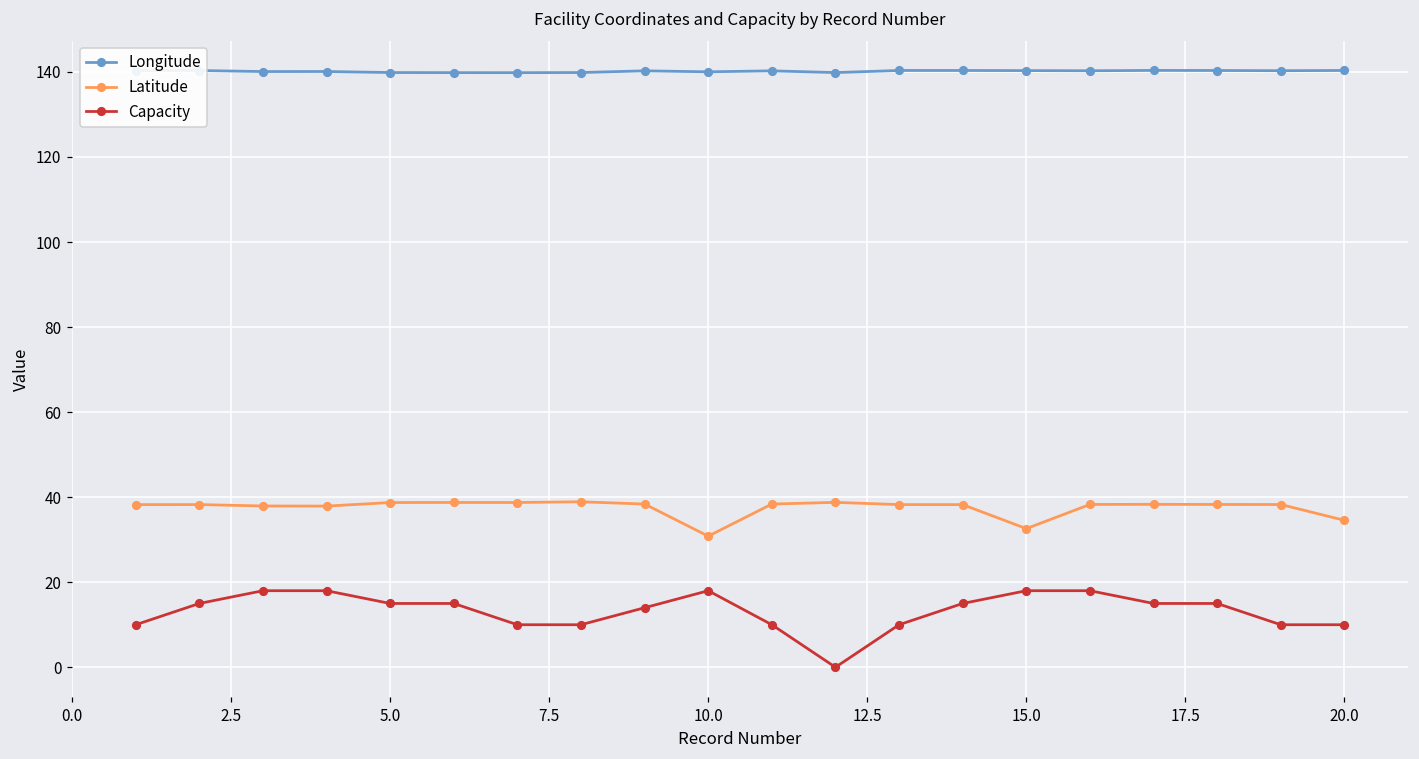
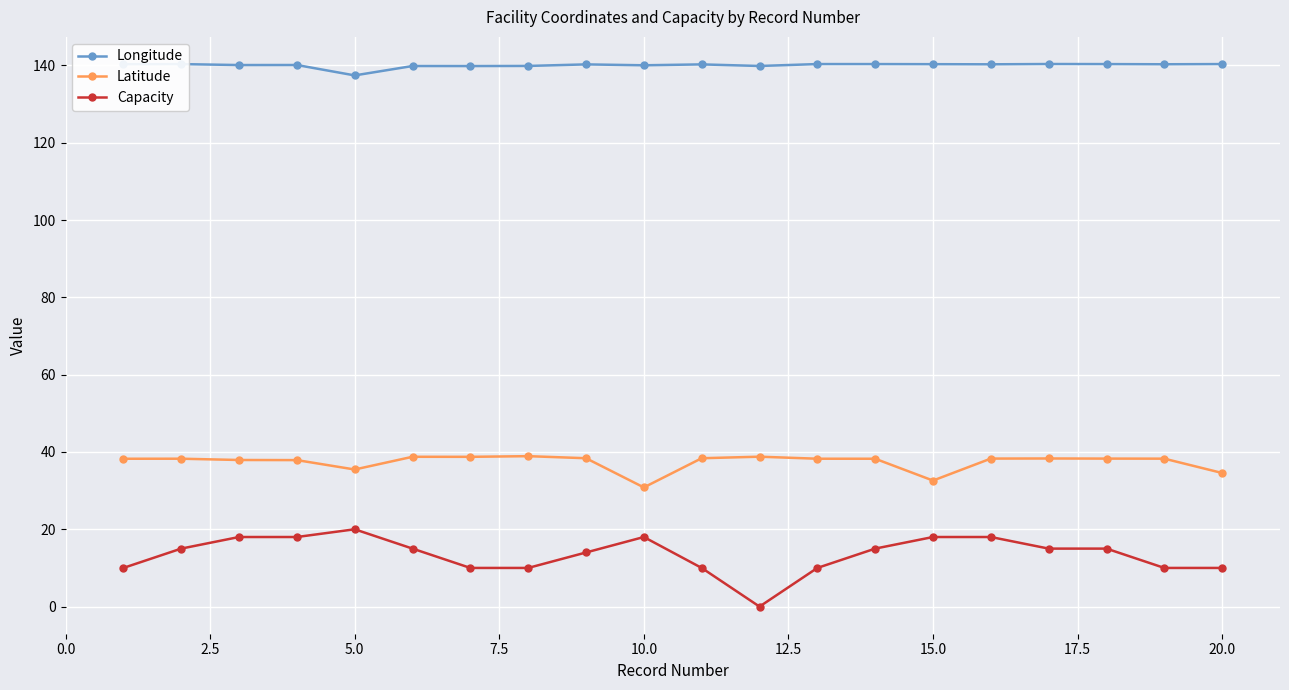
Longitude, 5.0: 140 -> 137
Latitude, 5.0: 39 -> 35
Capacity, 5.0: 15 -> 20
